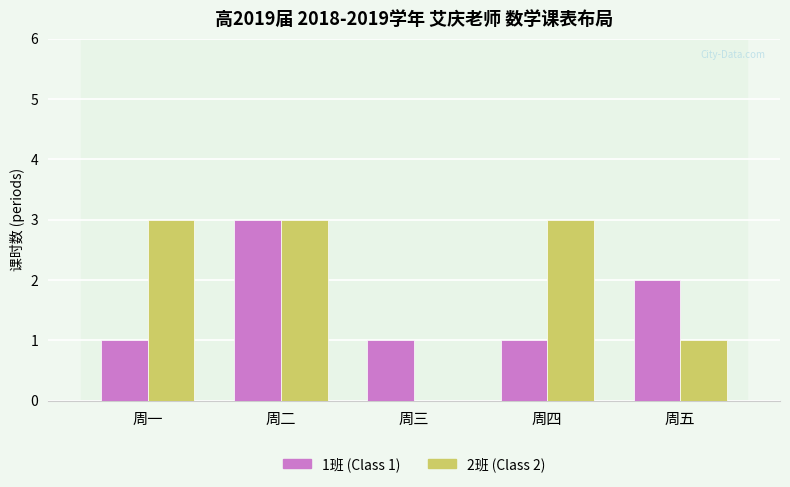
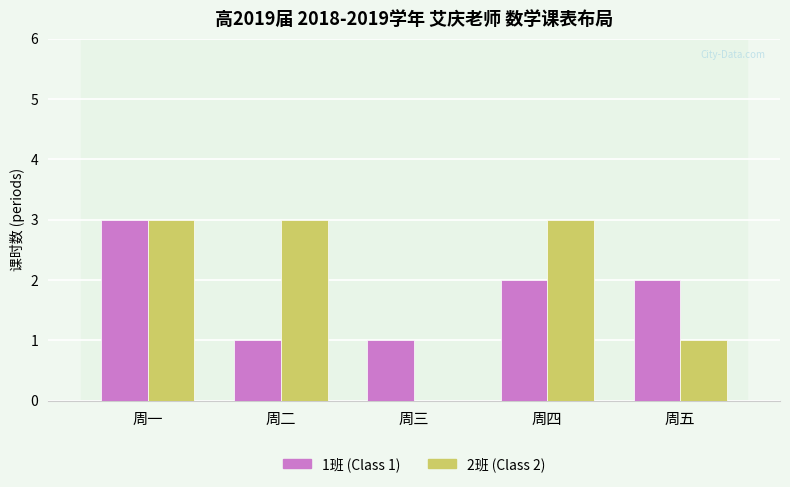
1班 (Class 1), 周一: 1 -> 3
1班 (Class 1), 周二: 3 -> 1
1班 (Class 1), 周四: 1 -> 2
